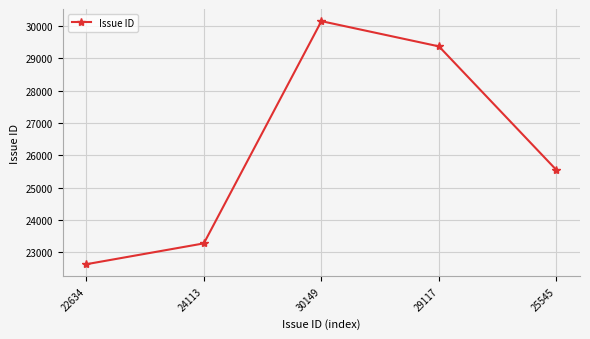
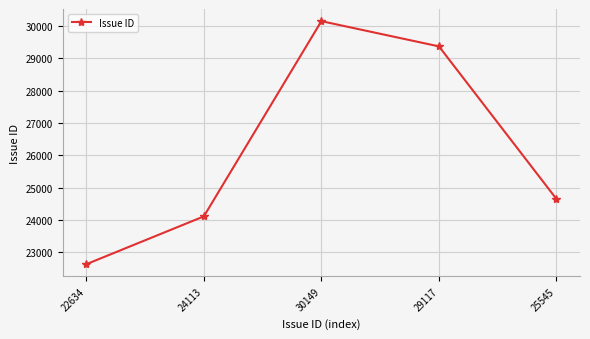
24113: 23300 -> 24100
25545: 25500 -> 24700
